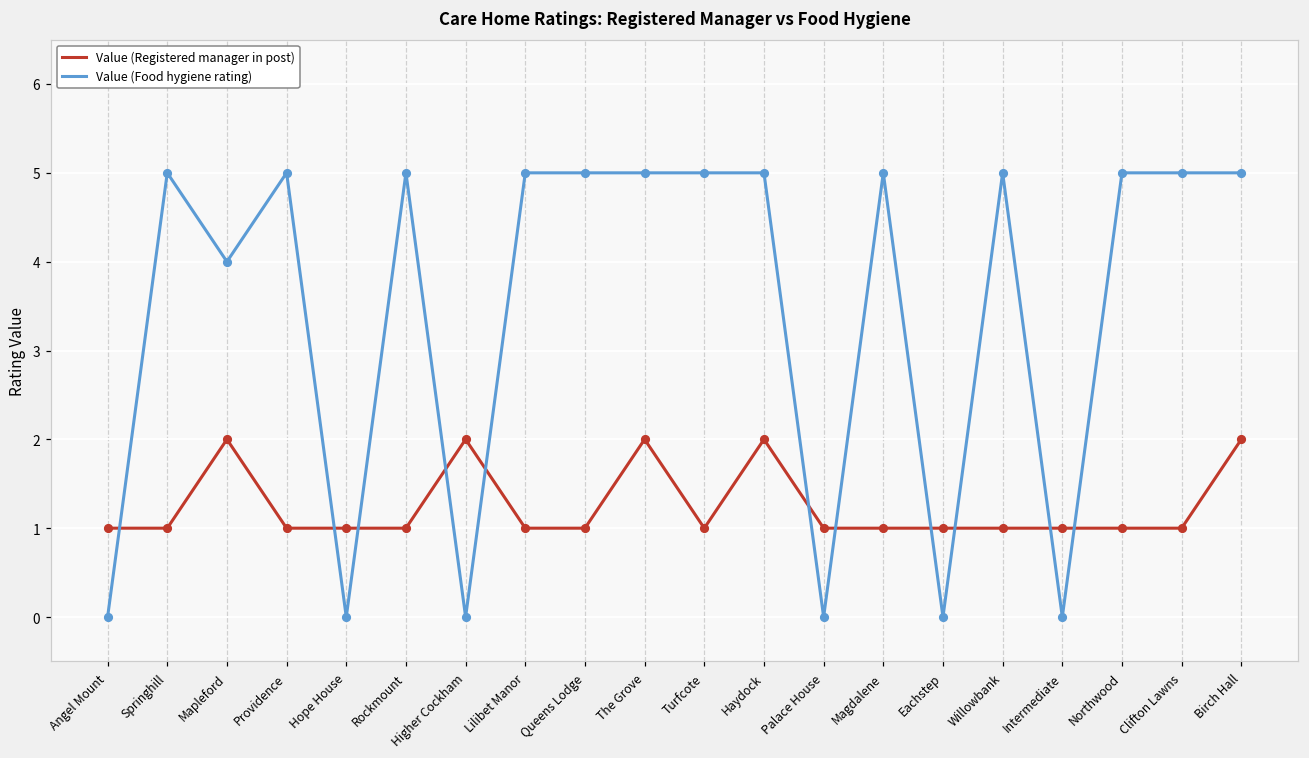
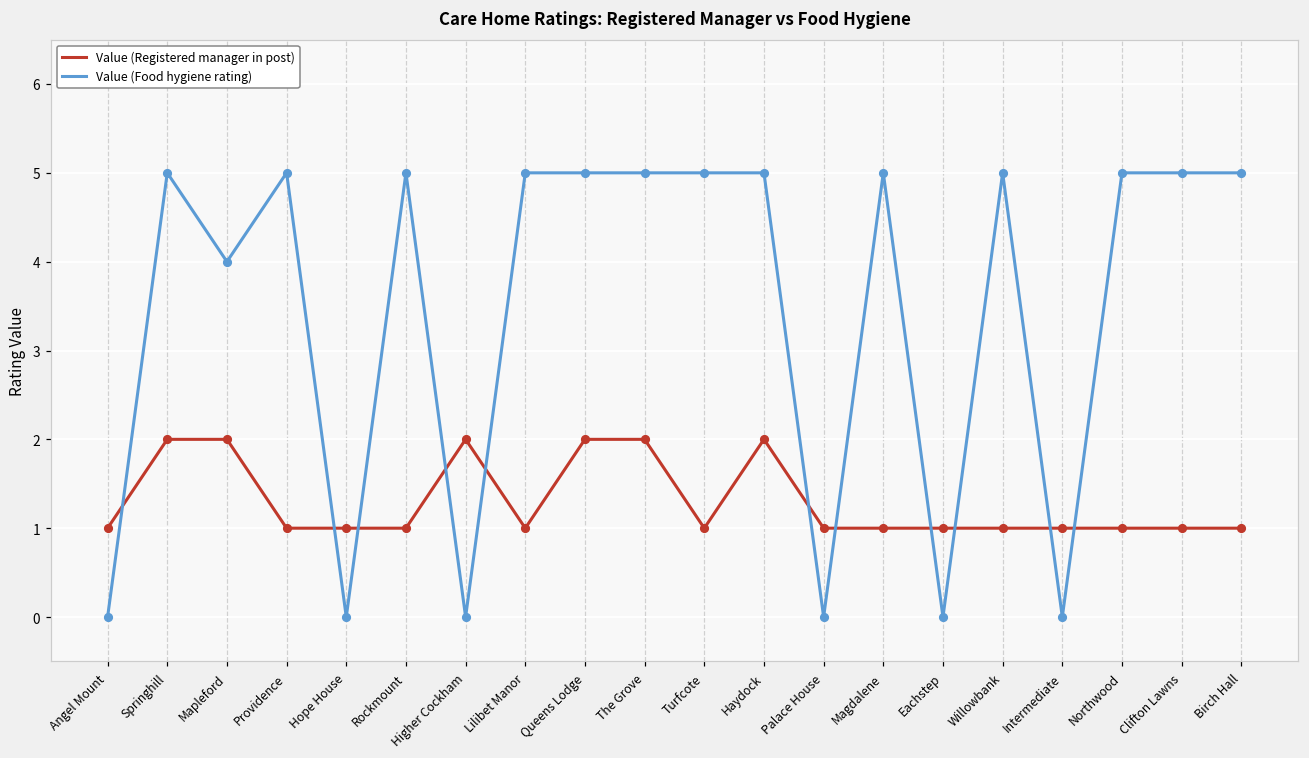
Value (Registered manager in post), Springhill: 1 -> 2
Value (Registered manager in post), Queens Lodge: 1 -> 2
Value (Registered manager in post), Birch Hall: 2 -> 1
